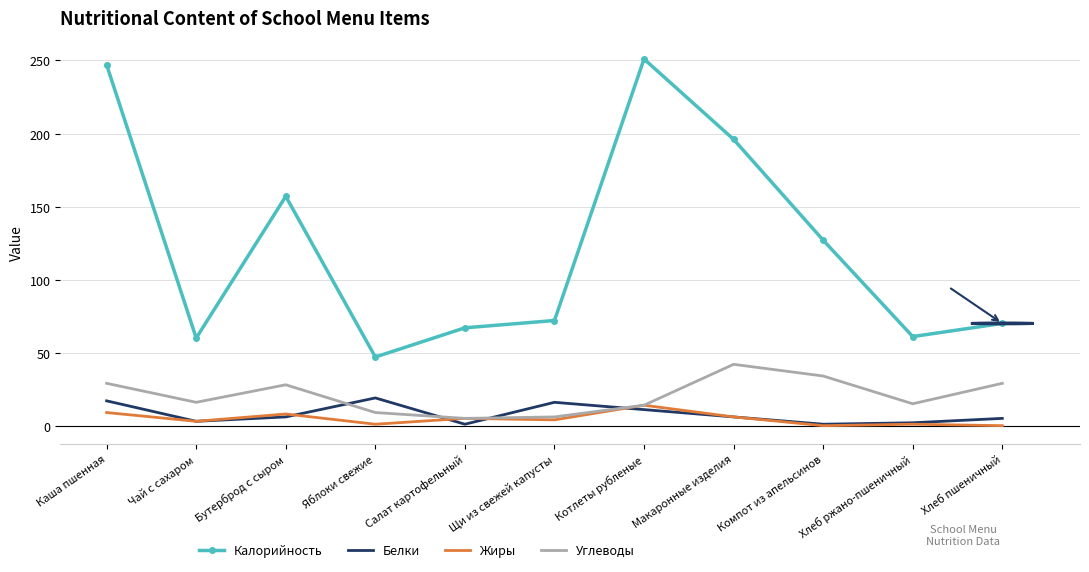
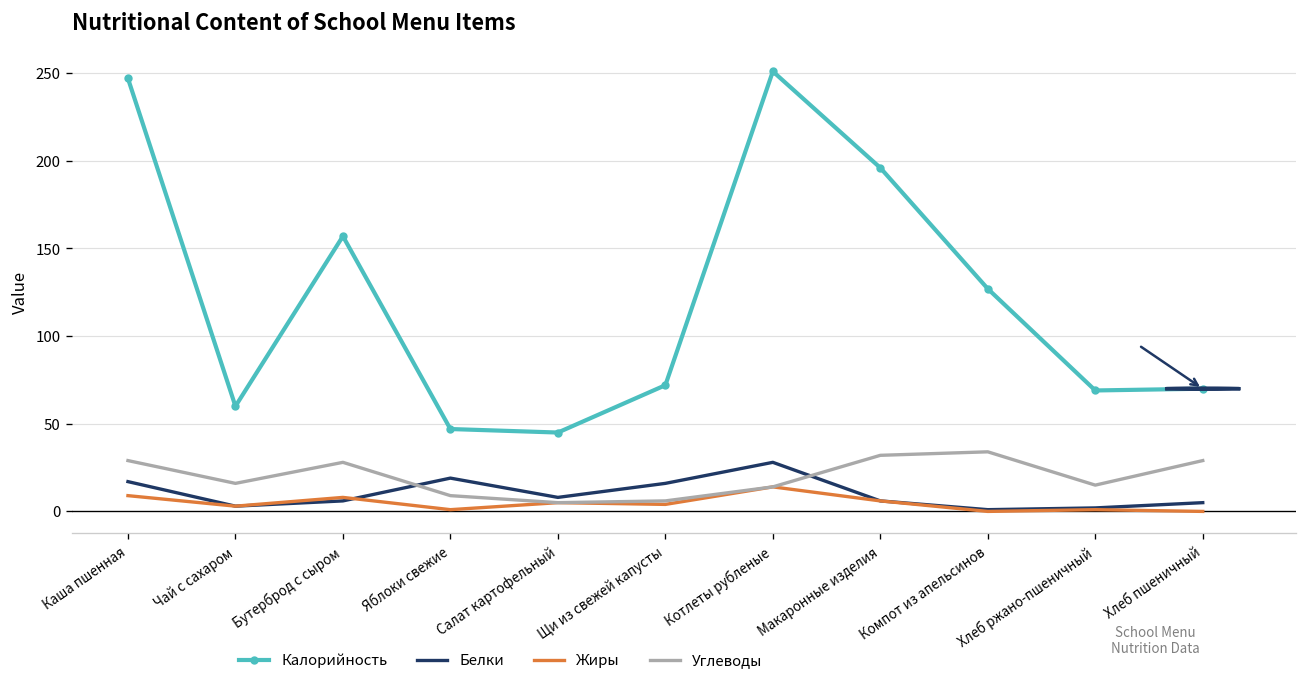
Калорийность, Салат картофельный: 67 -> 45
Белки, Салат картофельный: 1 -> 8
Белки, Котлеты рубленые: 11 -> 28
Углеводы, Макаронные изделия: 42 -> 32
Калорийность, Хлеб ржано-пшеничный: 61 -> 69
